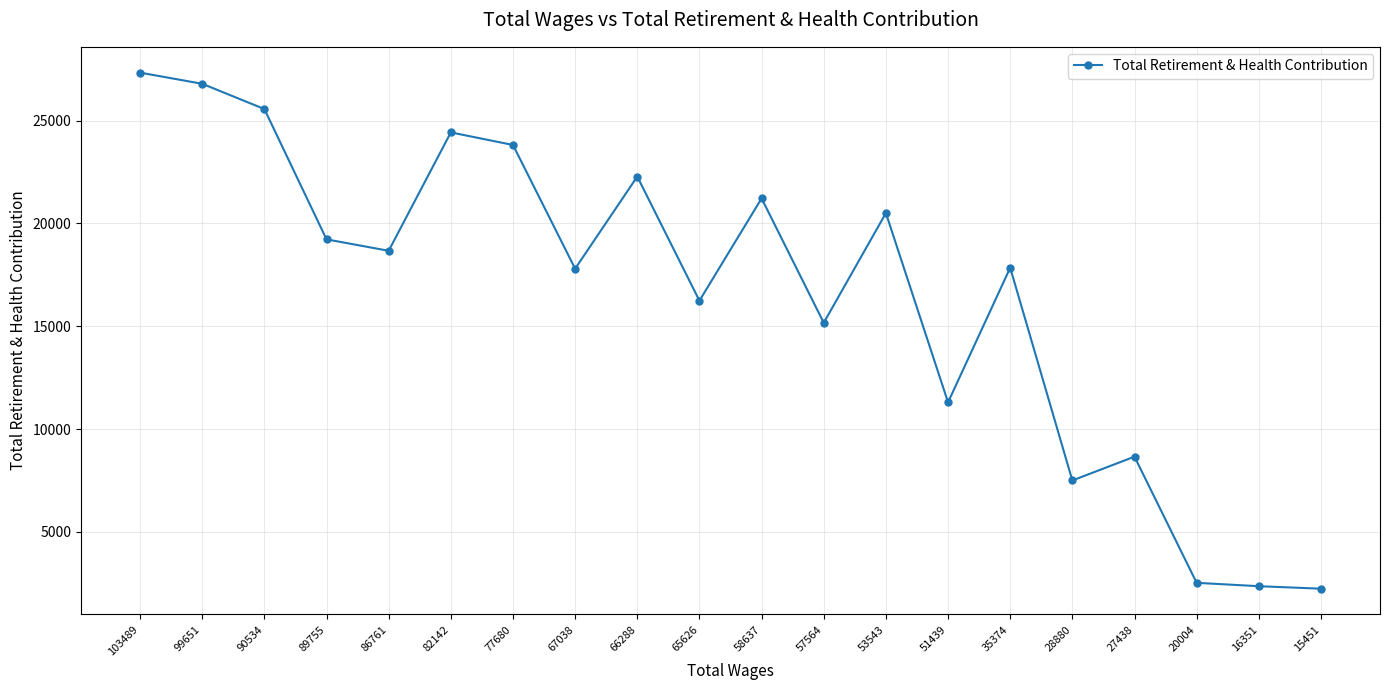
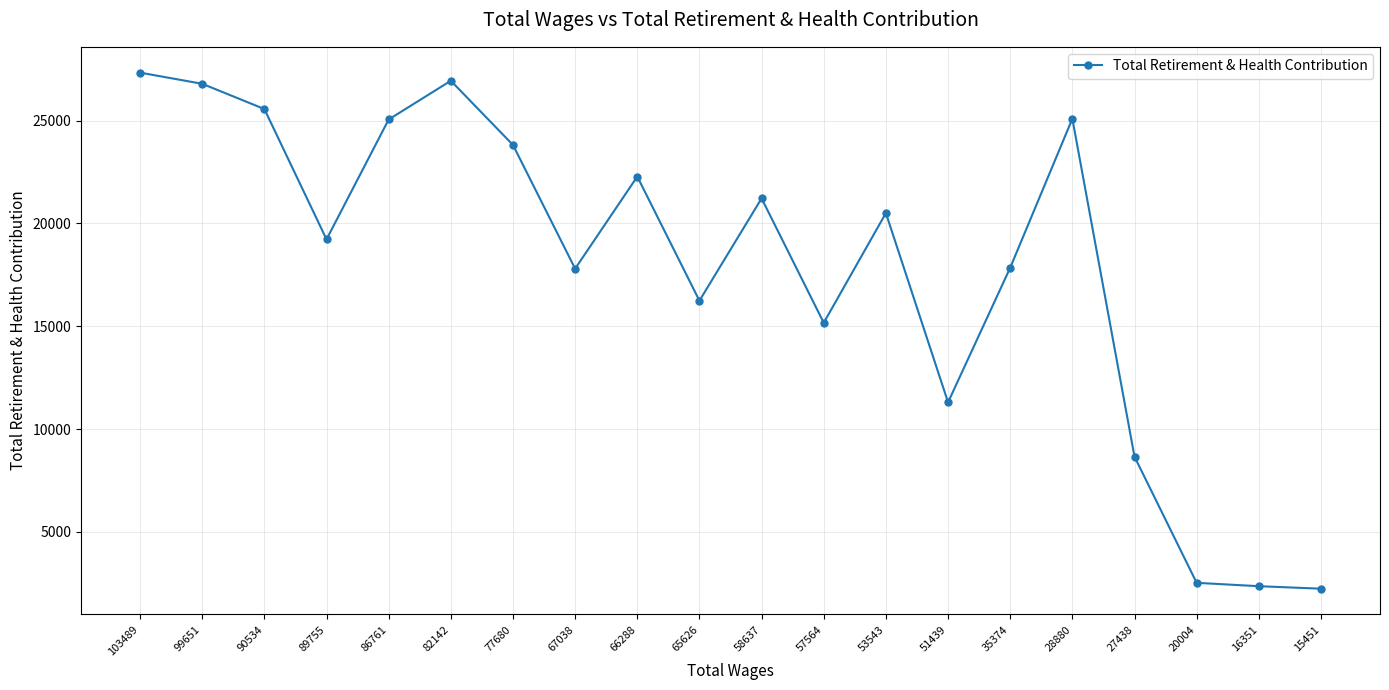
86761: 18700 -> 25100
82142: 24400 -> 26900
28880: 7500 -> 25100
